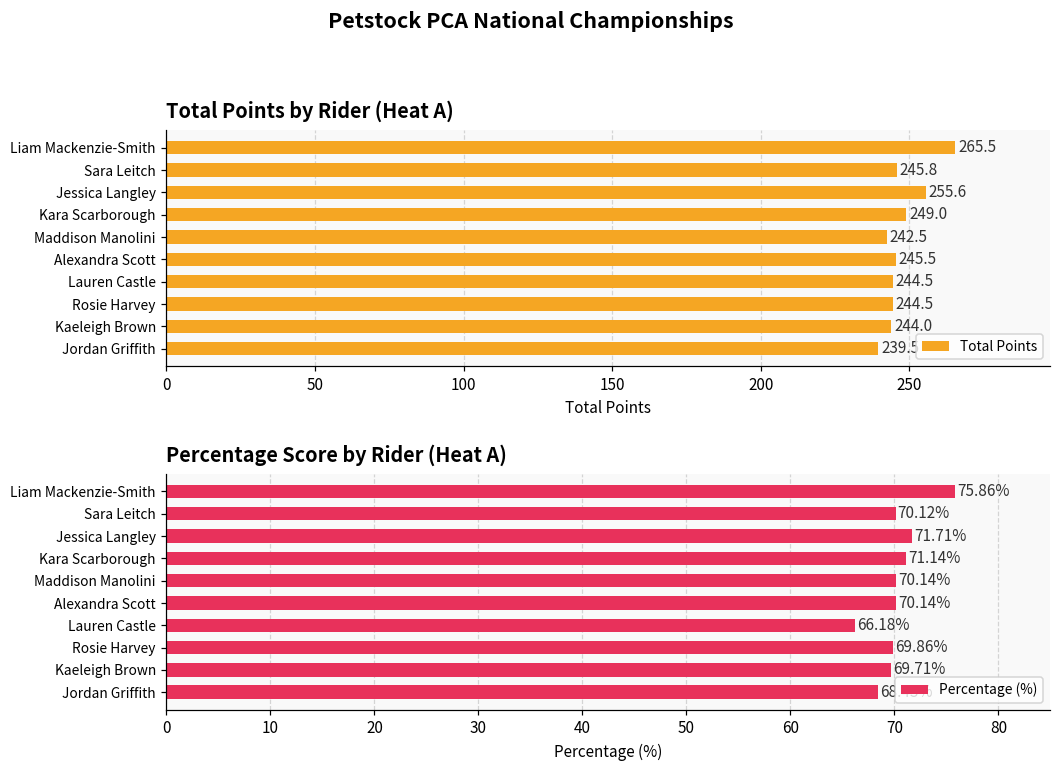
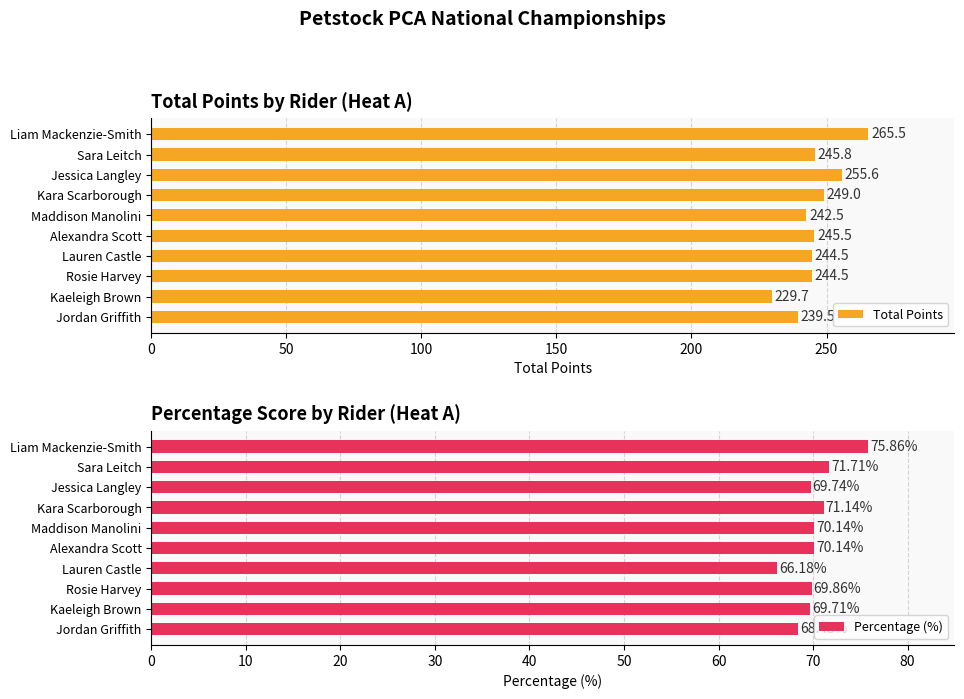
Total Points by Rider (Heat A), Kaeleigh Brown: 244.0 -> 229.7
Percentage Score by Rider (Heat A), Sara Leitch: 70.12% -> 71.71%
Percentage Score by Rider (Heat A), Jessica Langley: 71.71% -> 69.74%
